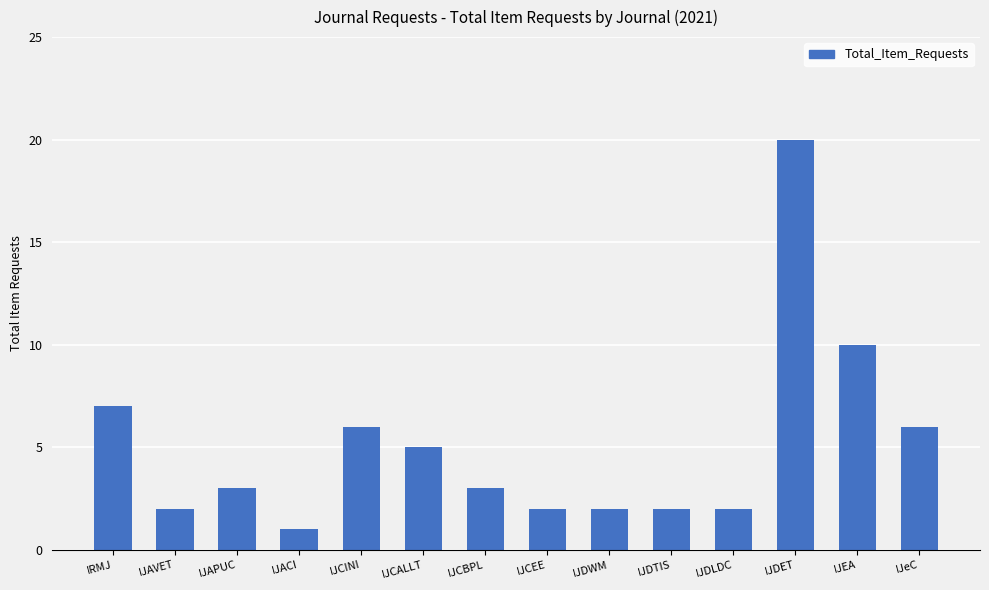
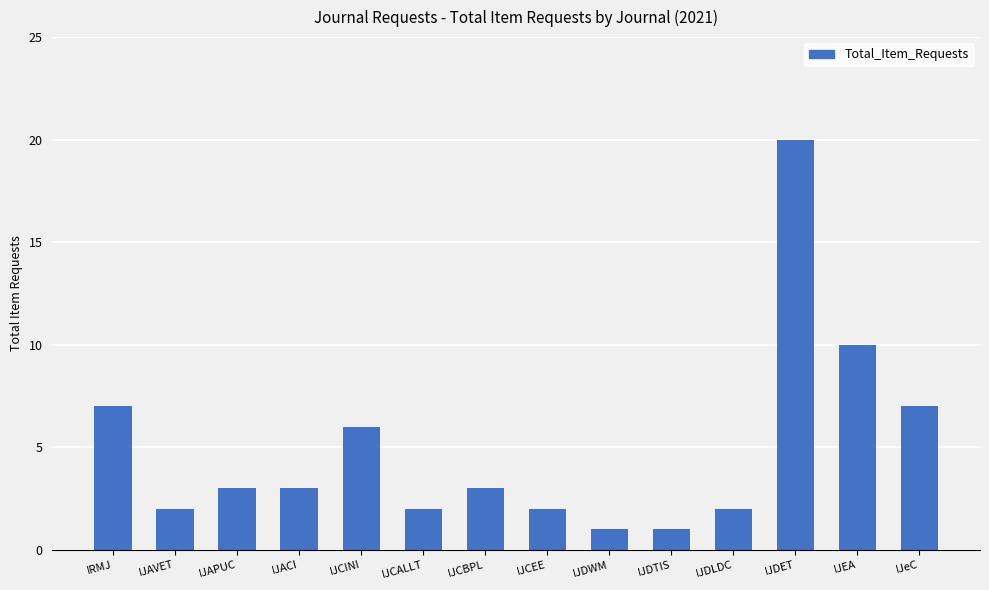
IJACI: 1 -> 3
IJCALLT: 5 -> 2
IJDWM: 2 -> 1
IJDTIS: 2 -> 1
IJeC: 6 -> 7
